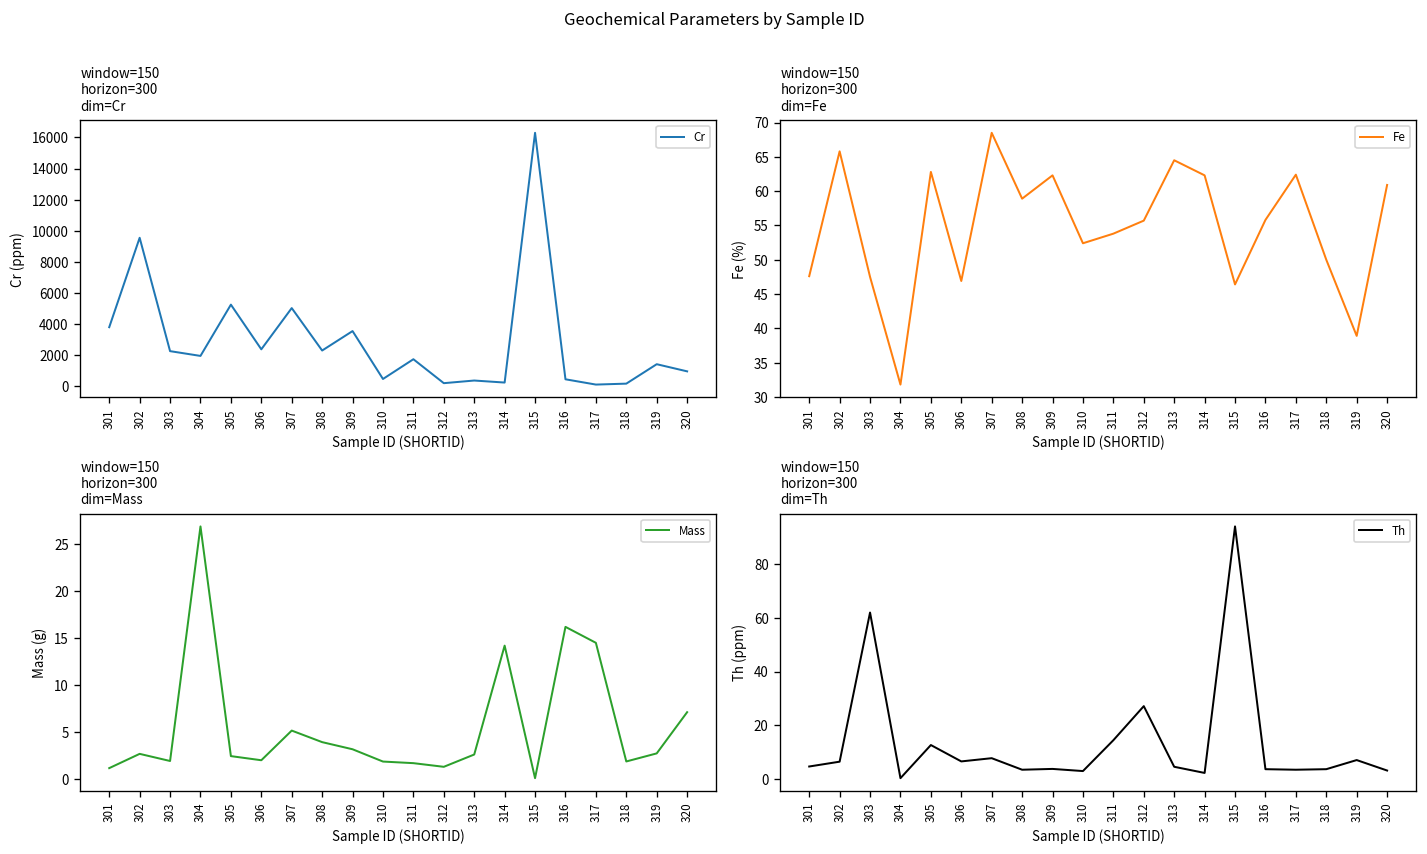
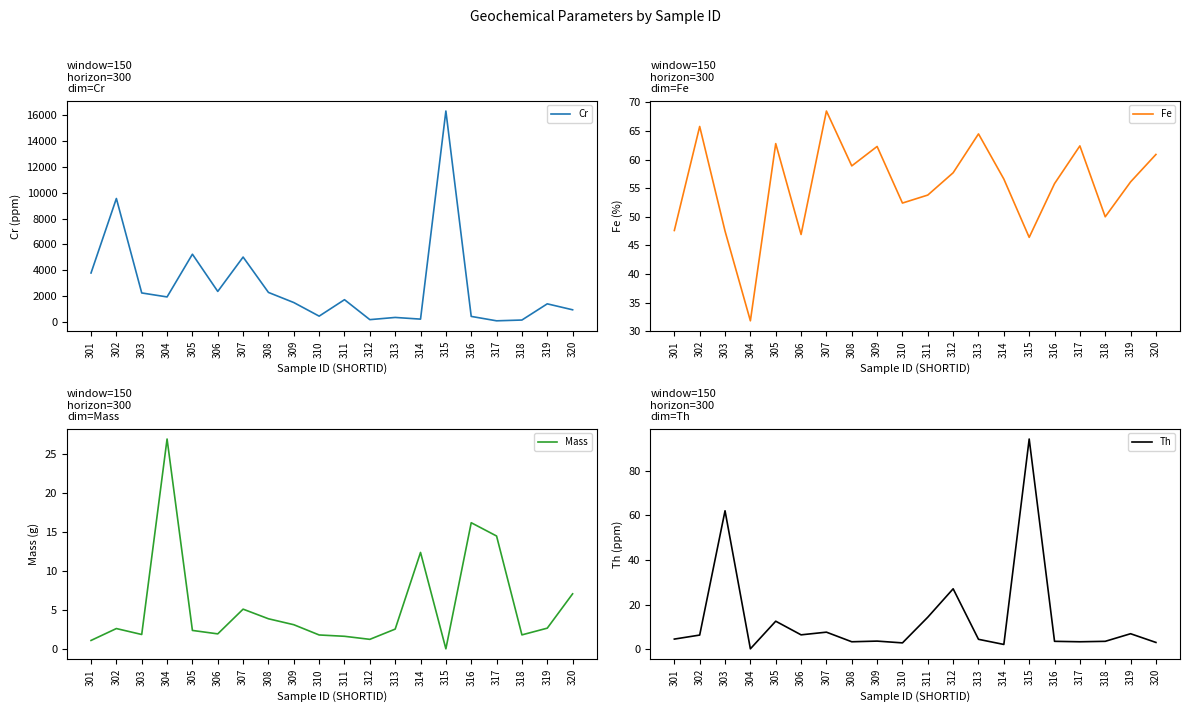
window=150 horizon=300 dim=Cr, 309: 3600 -> 1500
window=150 horizon=300 dim=Fe, 312: 56 -> 58
window=150 horizon=300 dim=Fe, 314: 62 -> 57
window=150 horizon=300 dim=Fe, 319: 39 -> 56
window=150 horizon=300 dim=Mass, 314: 14 -> 12
